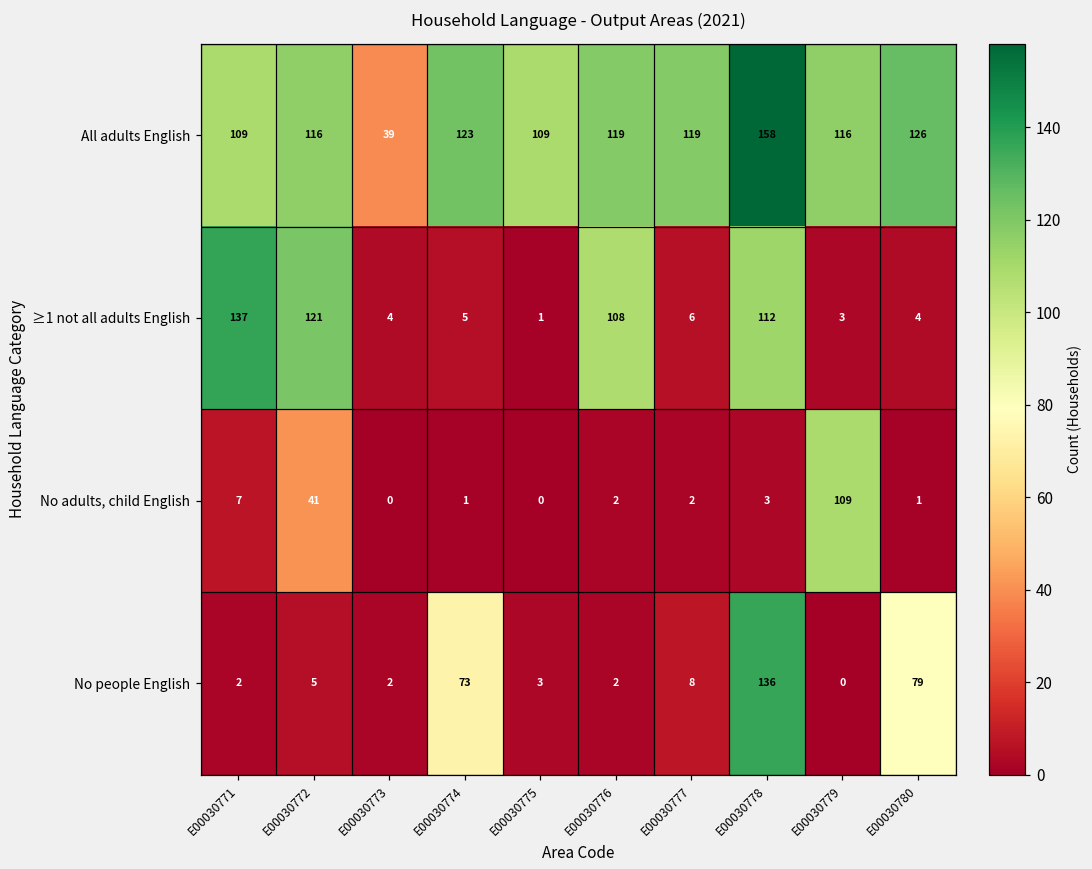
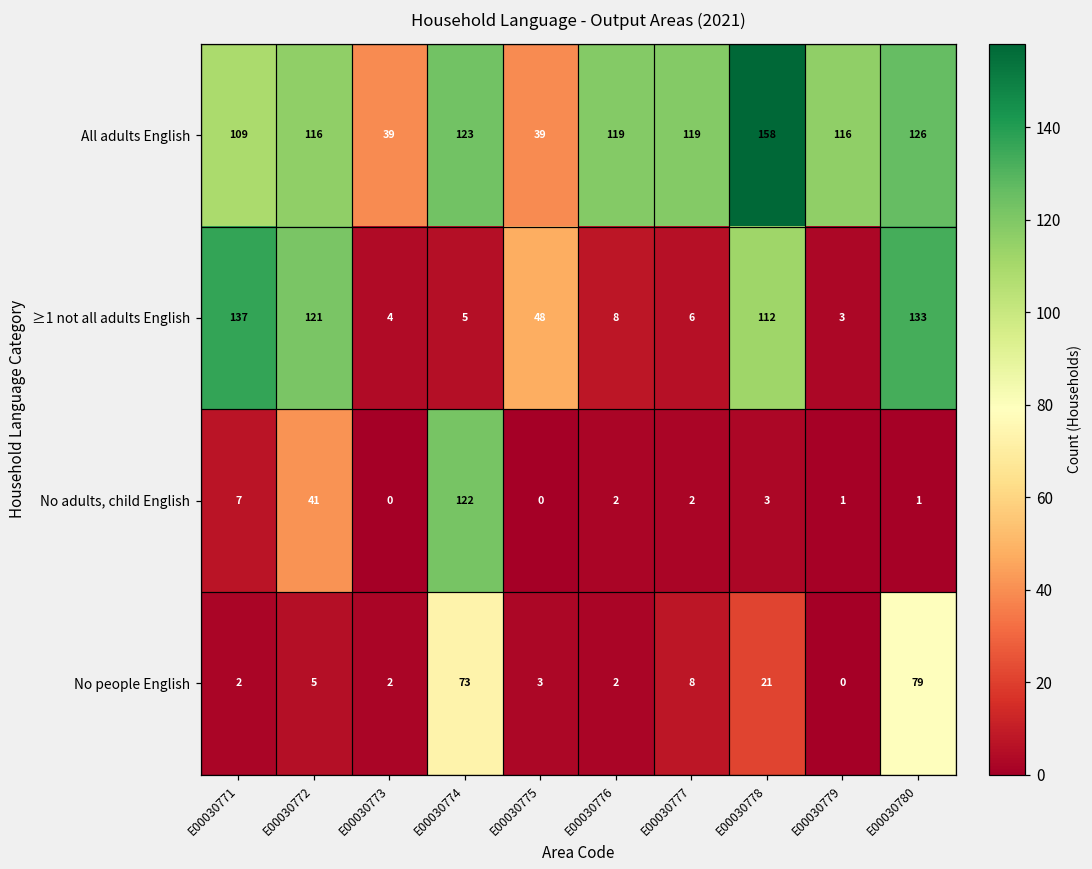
All adults English, E00030775: 109 -> 39
≥1 not all adults English, E00030775: 1 -> 48
≥1 not all adults English, E00030776: 108 -> 8
≥1 not all adults English, E00030780: 4 -> 133
No adults, child English, E00030774: 1 -> 122
No adults, child English, E00030779: 109 -> 1
No people English, E00030778: 136 -> 21
